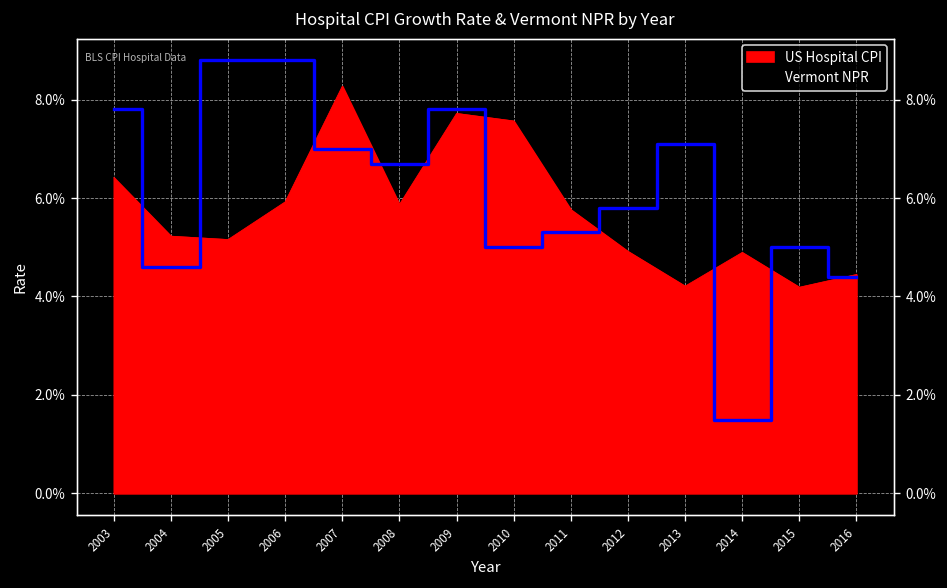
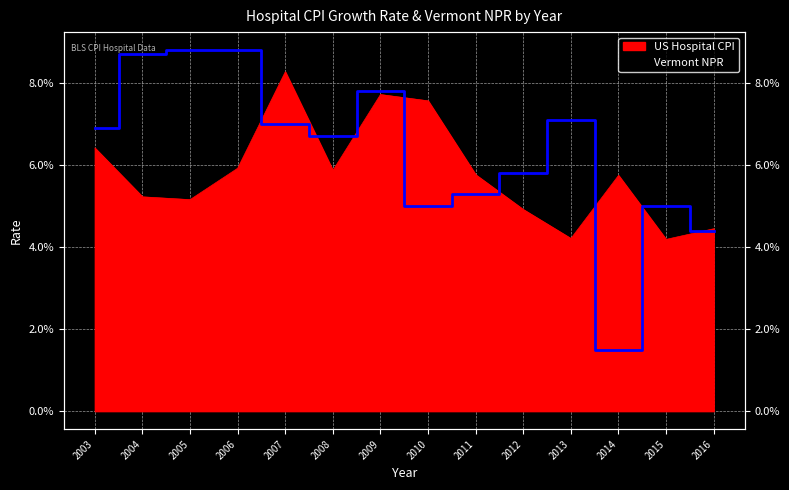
Vermont NPR, 2003: 7.8% -> 6.9%
Vermont NPR, 2004: 4.6% -> 8.7%
US Hospital CPI, 2014: 4.9% -> 5.7%
